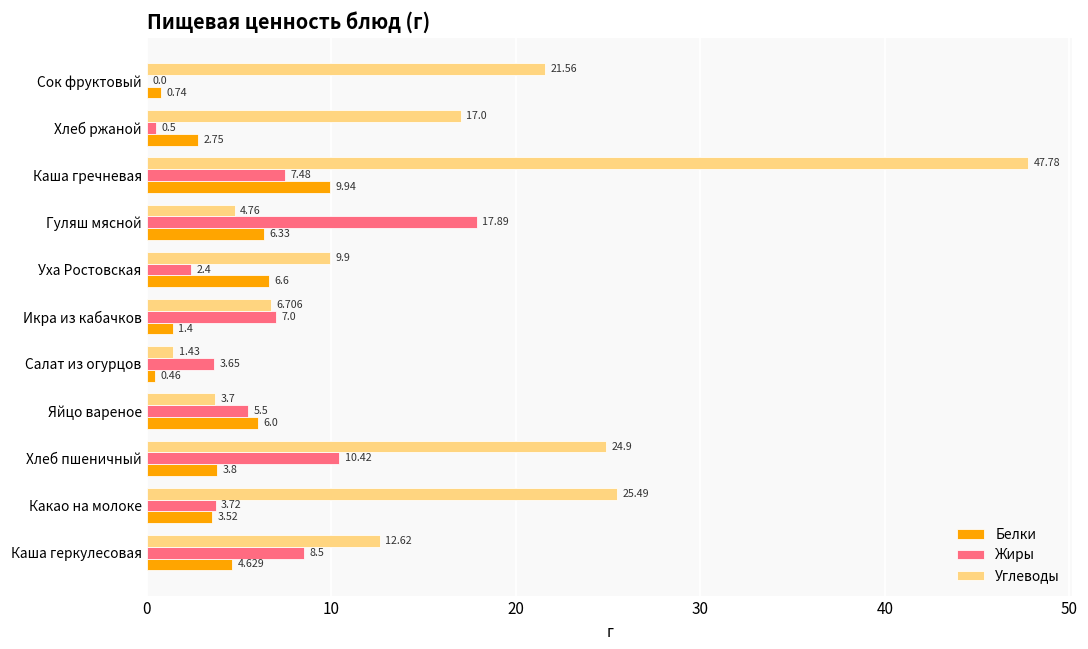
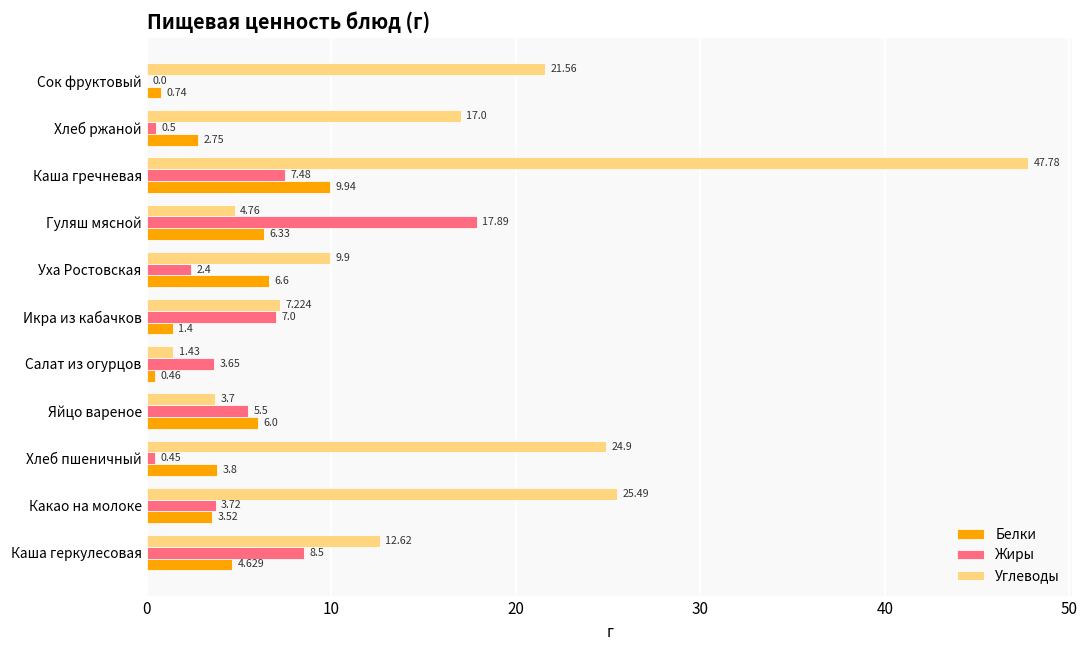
Углеводы, Икра из кабачков: 6.706 -> 7.224
Жиры, Хлеб пшеничный: 10.42 -> 0.45
